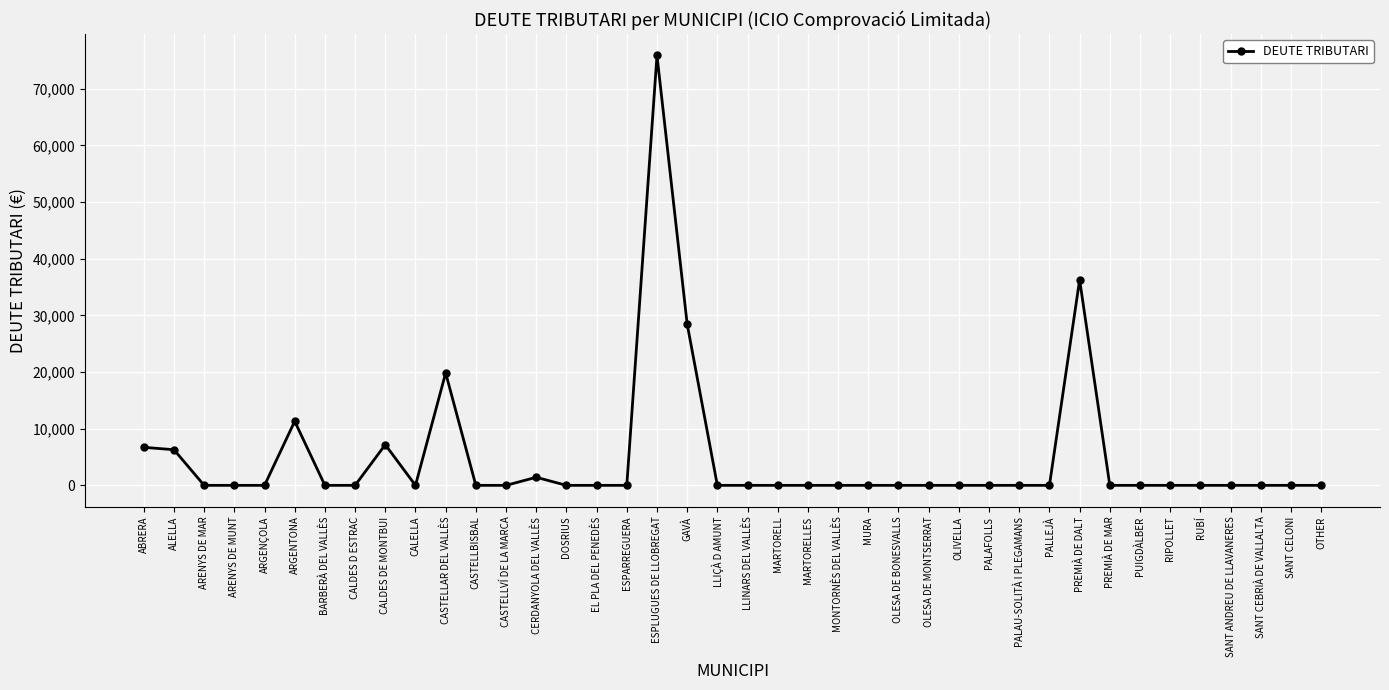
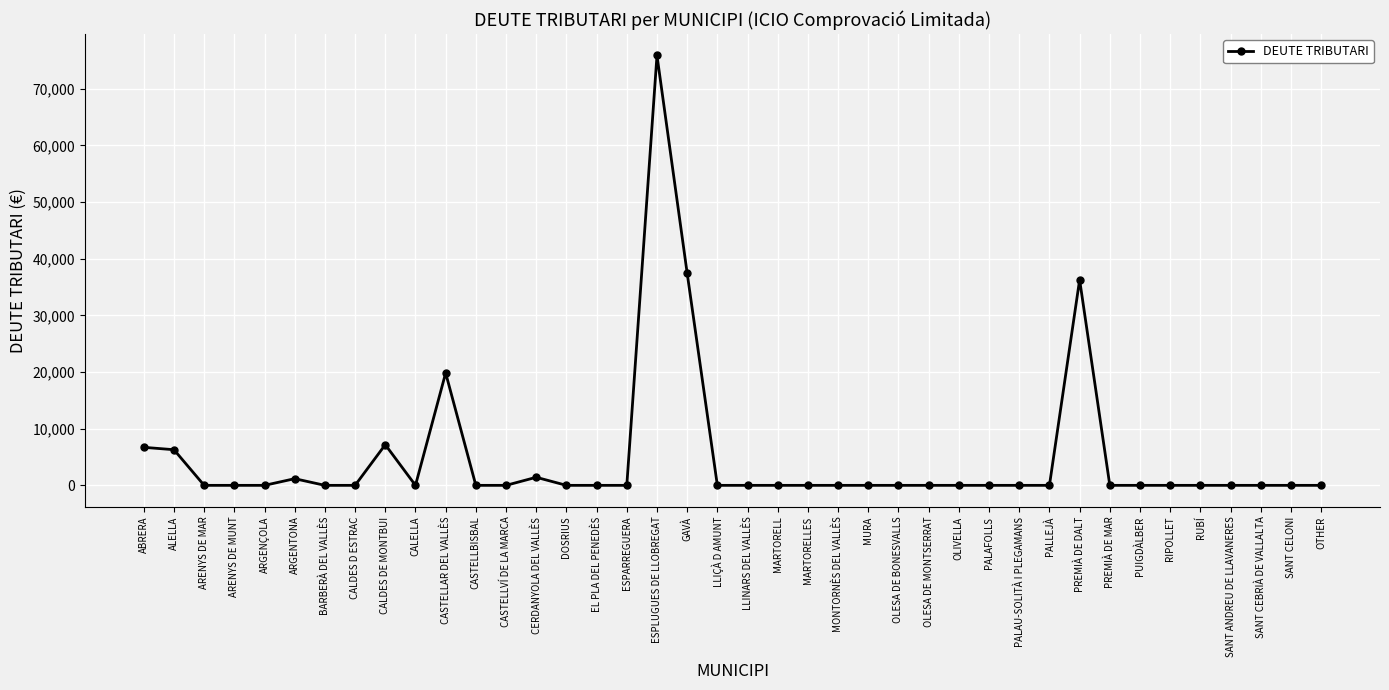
ARGENTONA: 11,000 -> 1,000
GAVÀ: 28,000 -> 37,000
